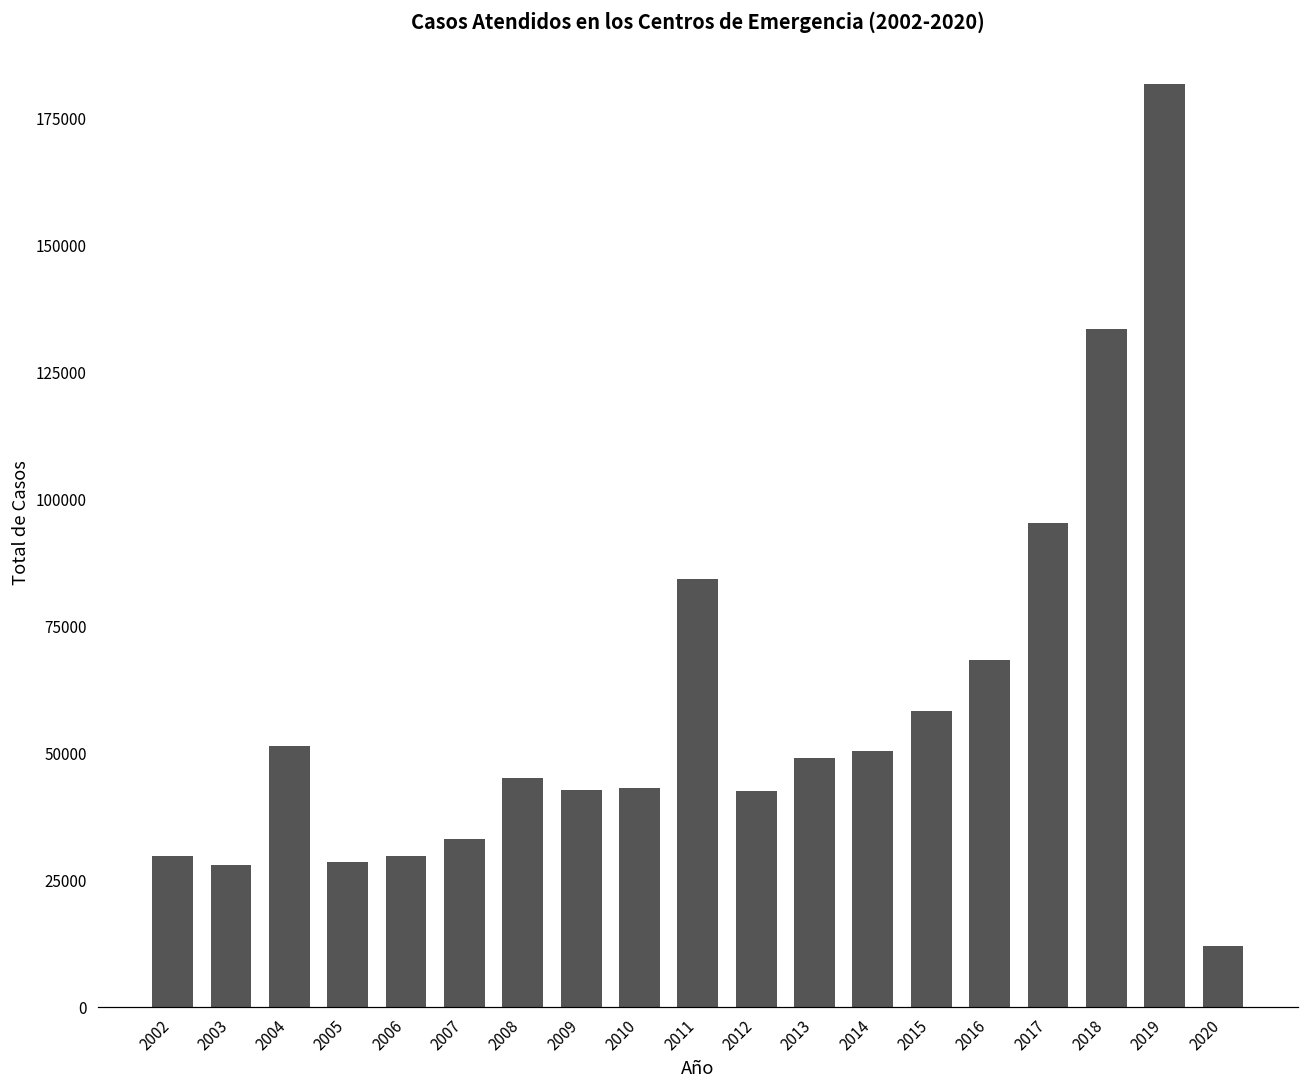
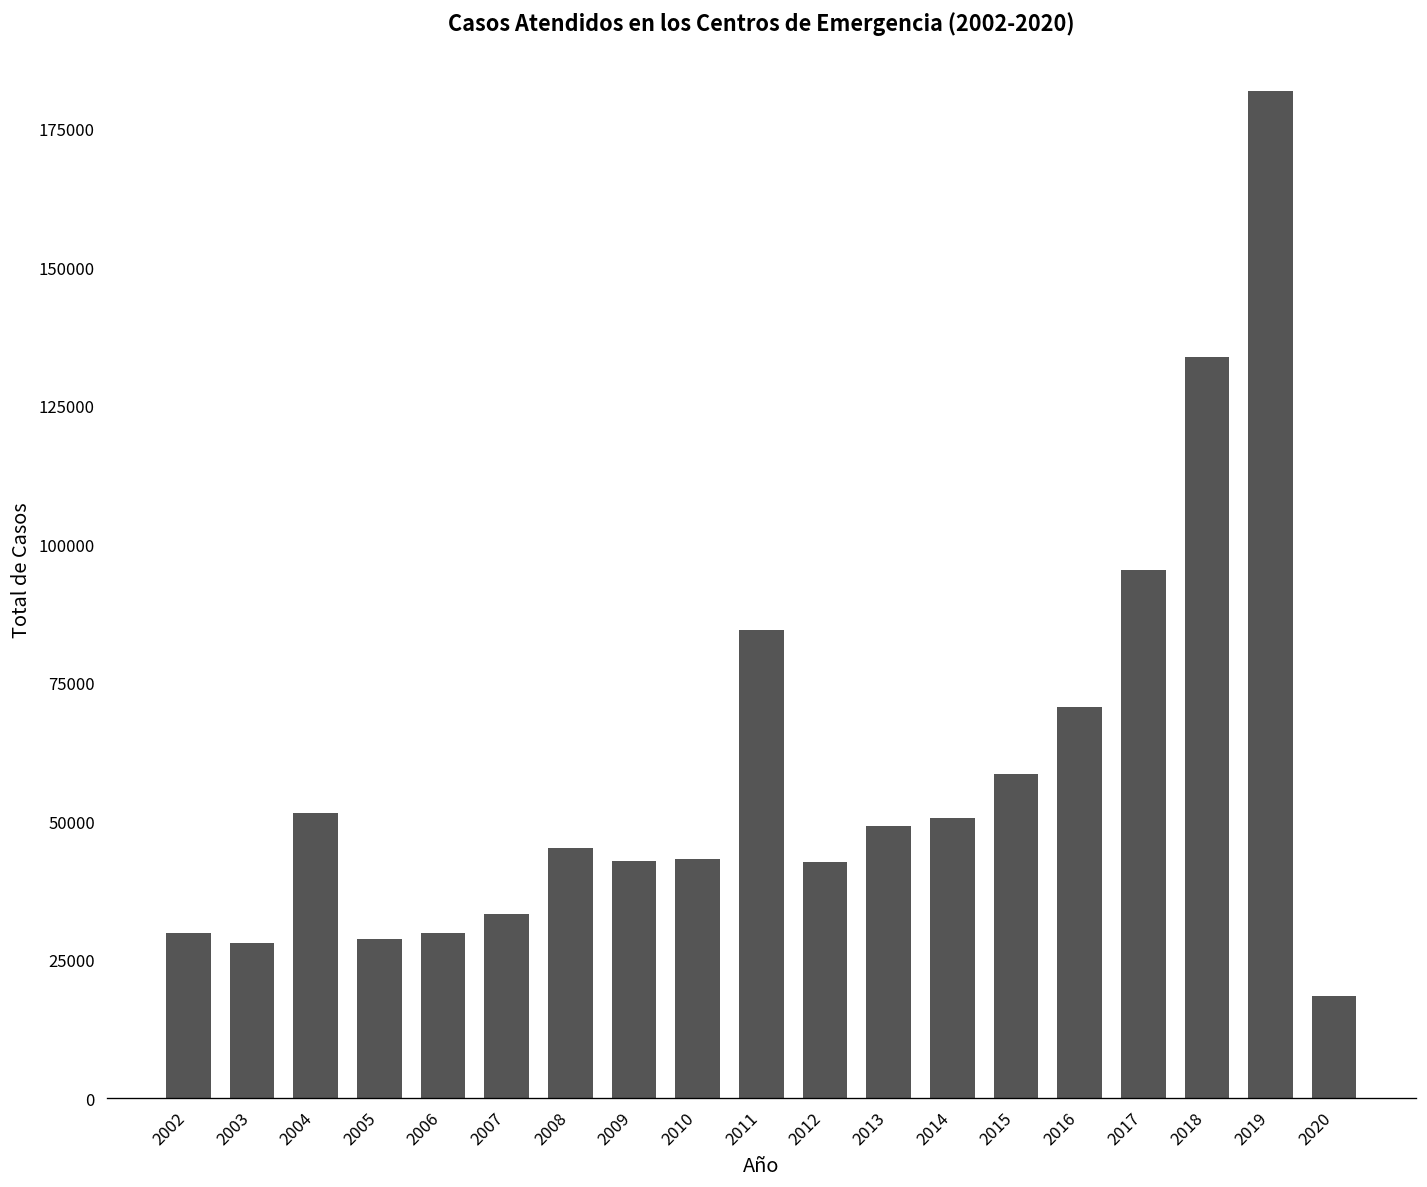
2016: 69000 -> 71000
2020: 12000 -> 18000
